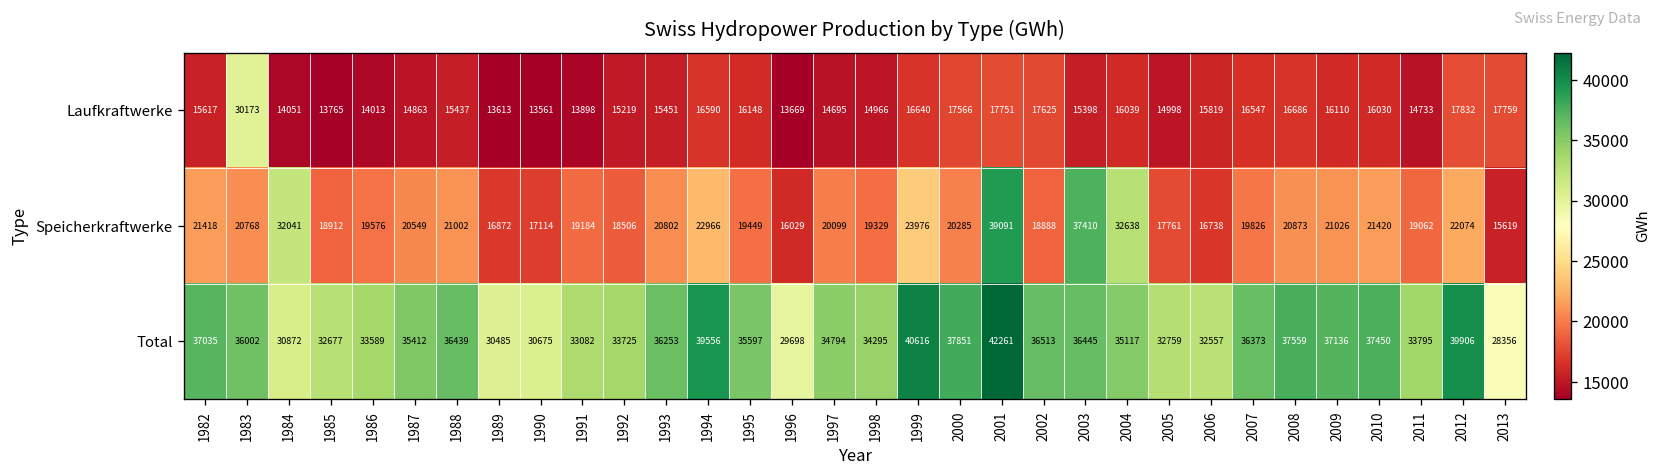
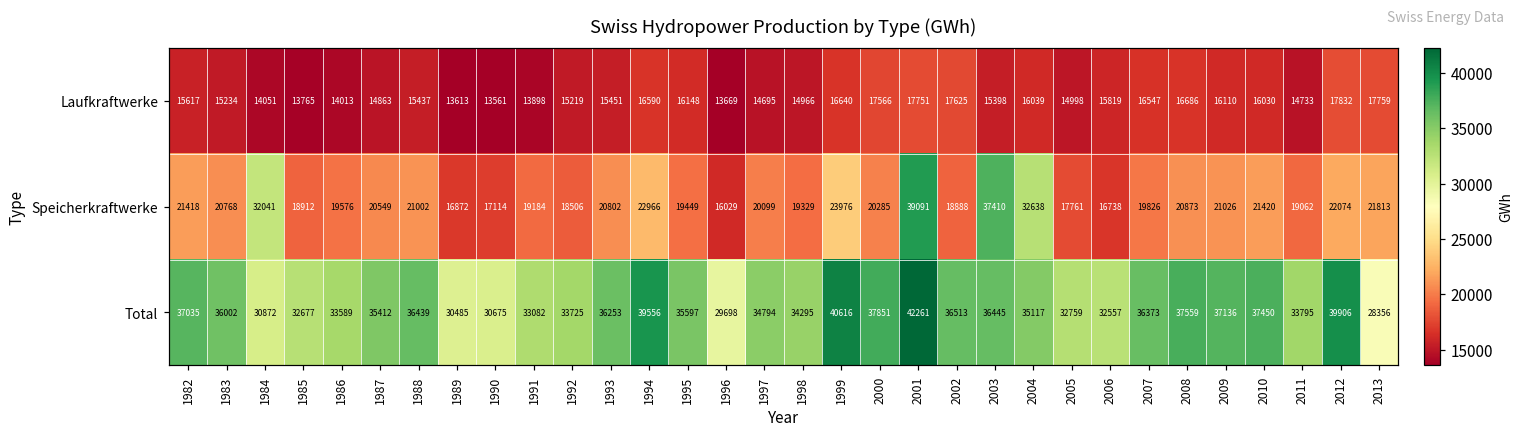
Laufkraftwerke, 1983: 30173 -> 15234
Speicherkraftwerke, 2013: 15619 -> 21813
